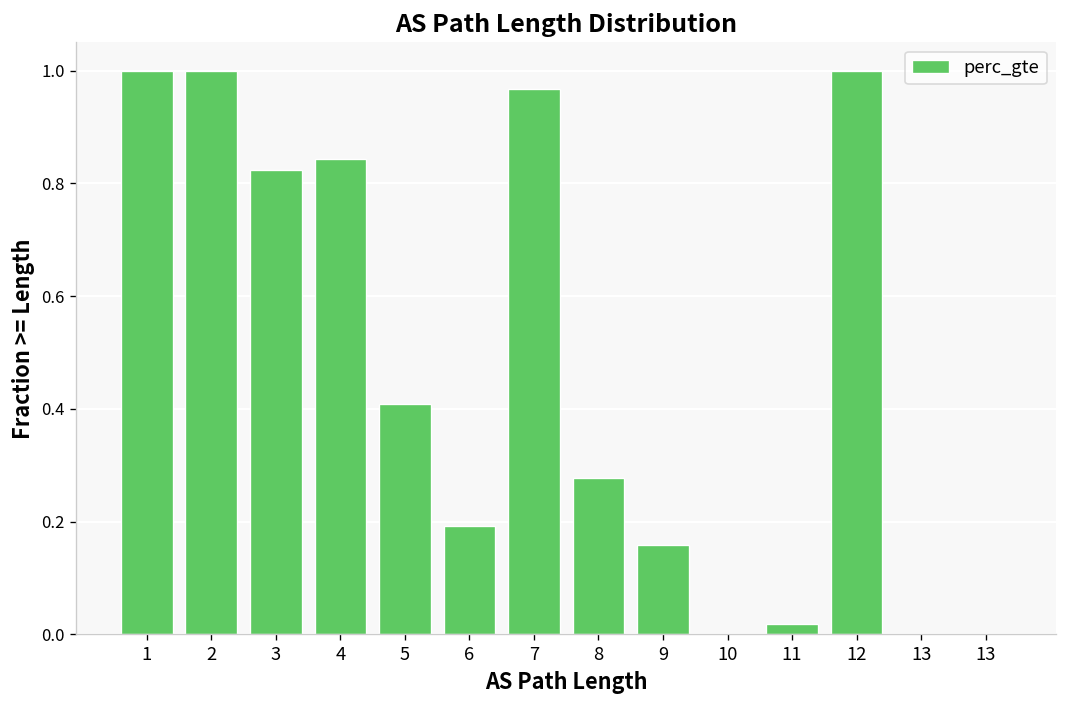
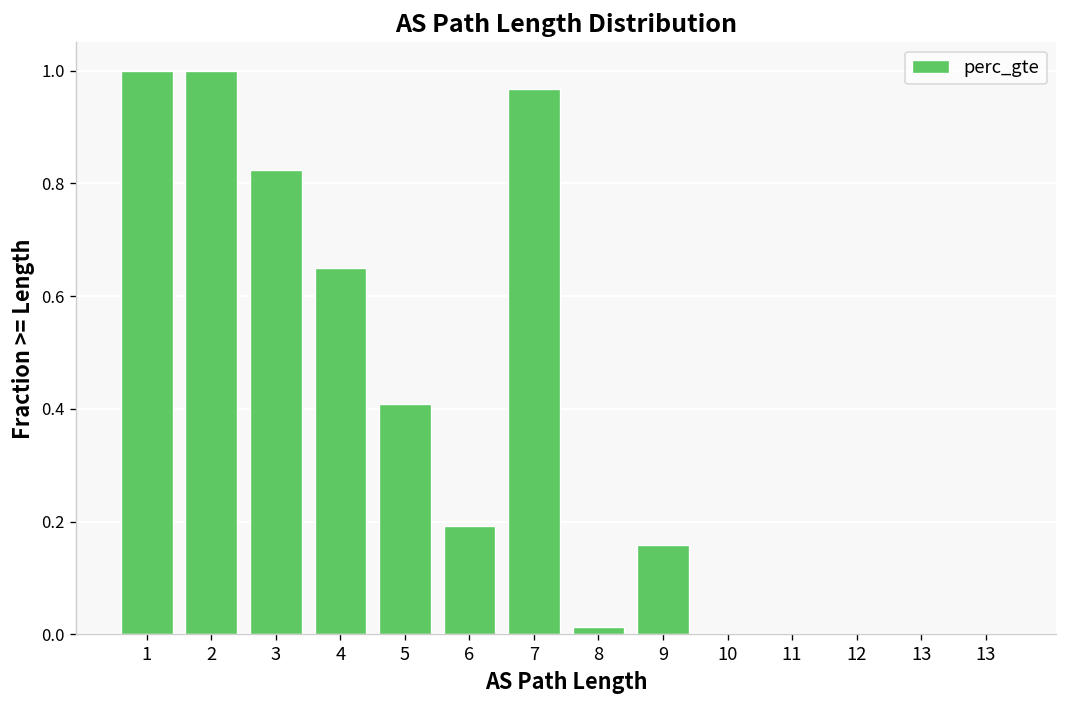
4: 0.84 -> 0.65
8: 0.28 -> 0.01
11: 0.02 -> 0.00
12: 1 -> 0
